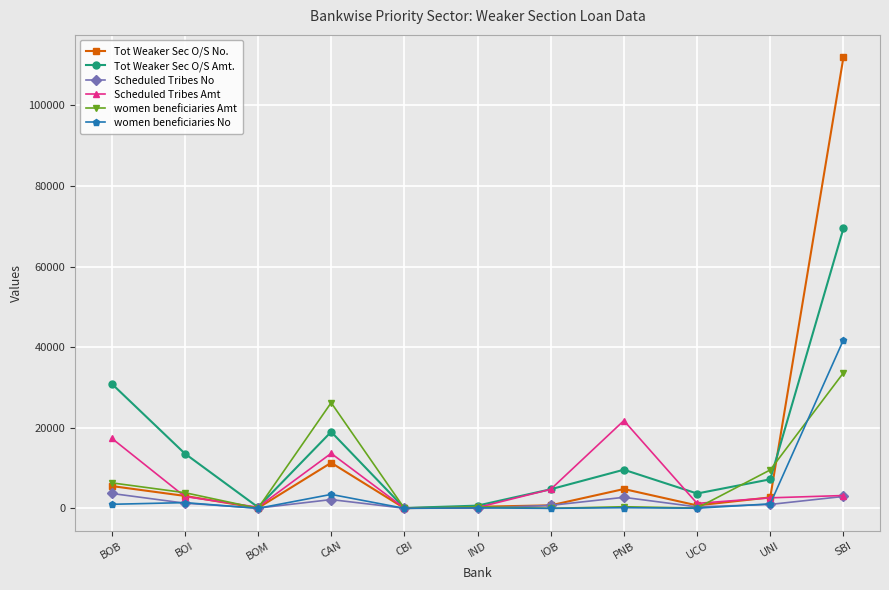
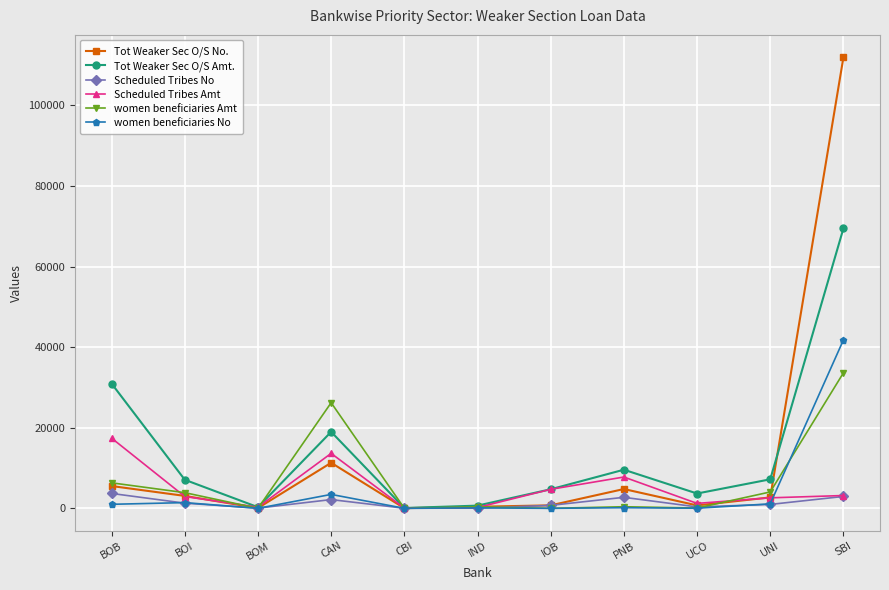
Tot Weaker Sec O/S Amt., BOI: 14000 -> 7000
Scheduled Tribes Amt, PNB: 22000 -> 8000
women beneficiaries Amt, UNI: 10000 -> 4000
